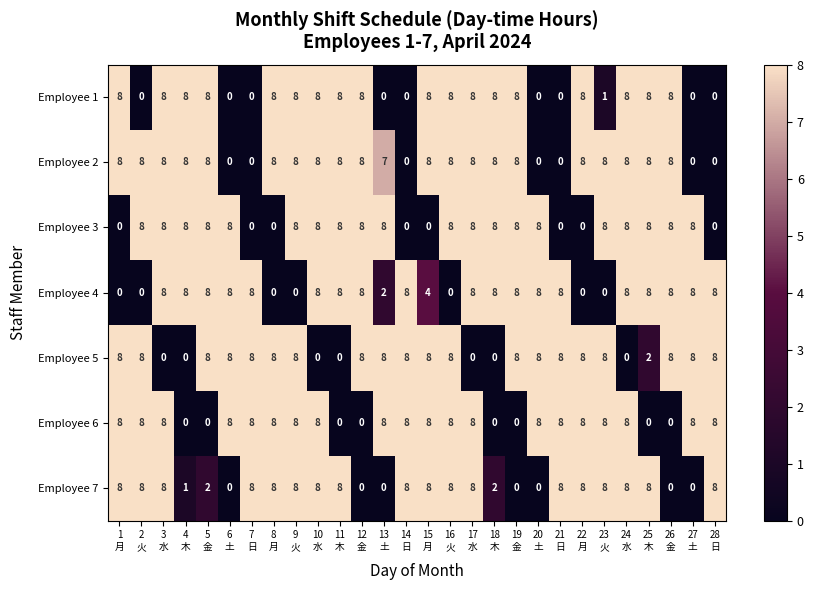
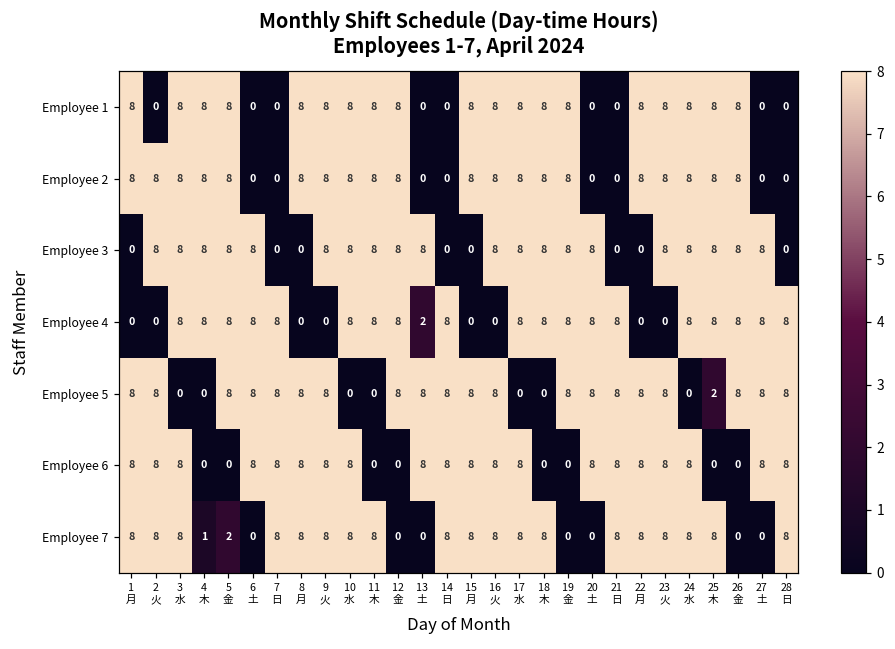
Employee 1, 23 火: 1 -> 8
Employee 2, 13 土: 7 -> 0
Employee 4, 15 月: 4 -> 0
Employee 7, 18 木: 2 -> 8
